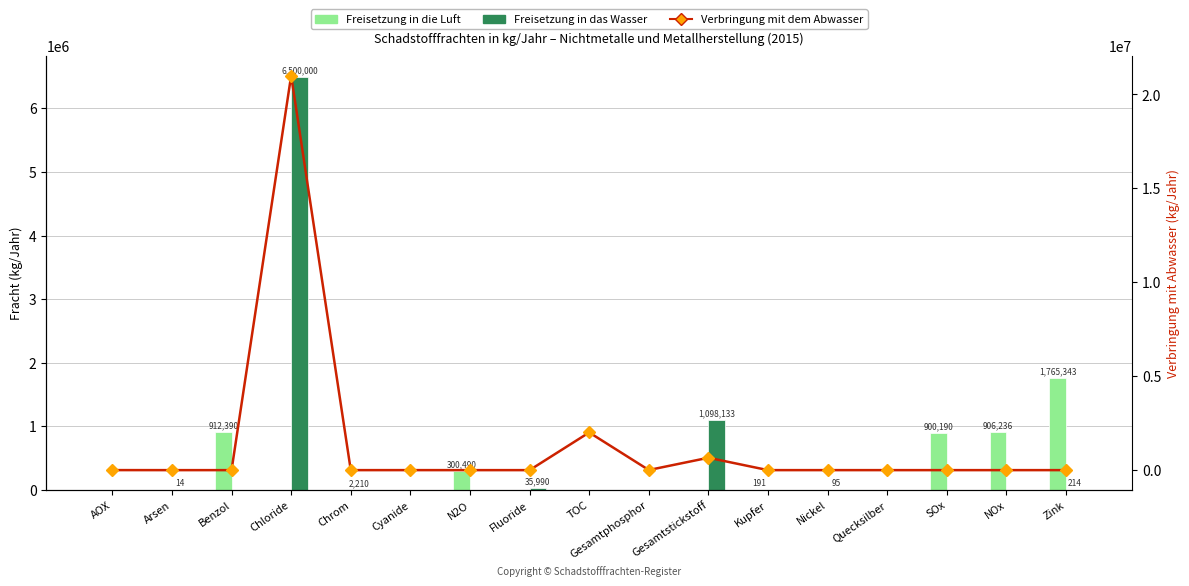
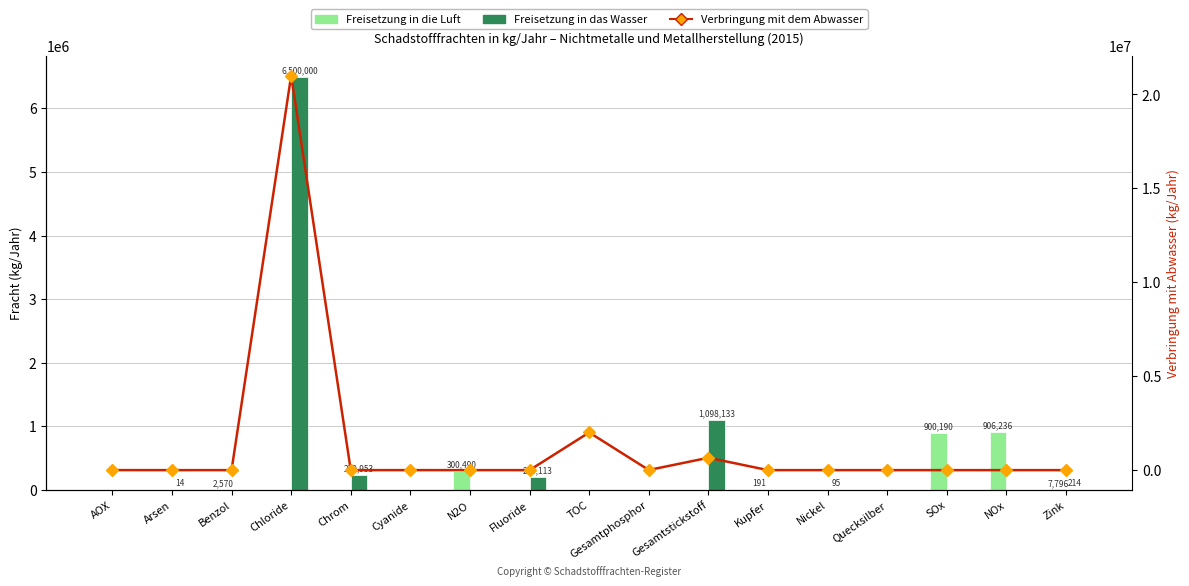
Freisetzung in die Luft, Benzol: 912,390 -> 2,570
Freisetzung in das Wasser, Chrom: 2,210 -> 229,953
Freisetzung in das Wasser, Fluoride: 35,990 -> 200,113
Freisetzung in die Luft, Zink: 1,765,343 -> 7,796
